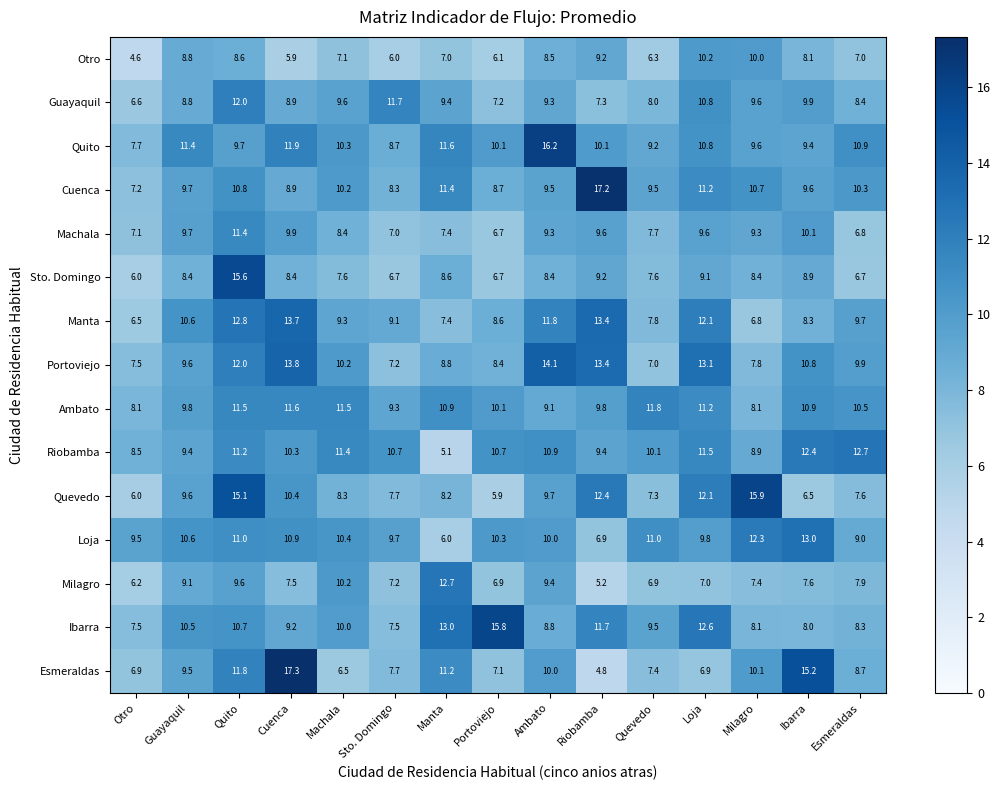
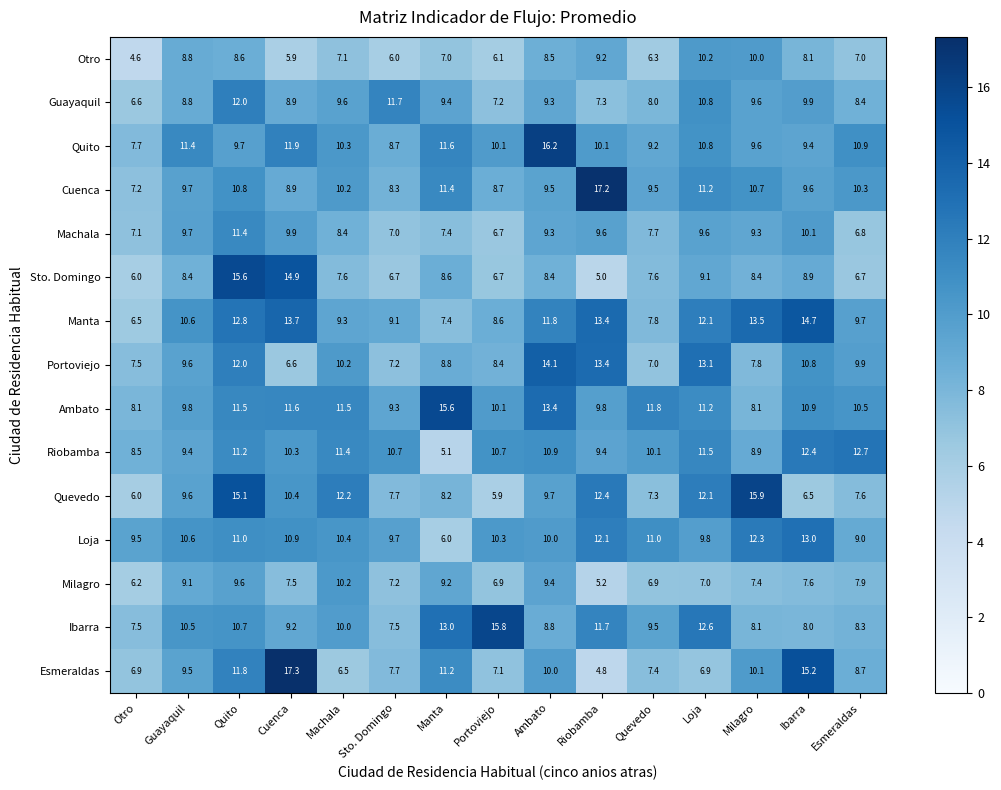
Sto. Domingo, Cuenca: 8.4 -> 14.9
Sto. Domingo, Riobamba: 9.2 -> 5.0
Manta, Milagro: 6.8 -> 13.5
Manta, Ibarra: 8.3 -> 14.7
Portoviejo, Cuenca: 13.8 -> 6.6
Ambato, Manta: 10.9 -> 15.6
Ambato, Ambato: 9.1 -> 13.4
Quevedo, Machala: 8.3 -> 12.2
Loja, Riobamba: 6.9 -> 12.1
Milagro, Manta: 12.7 -> 9.2
